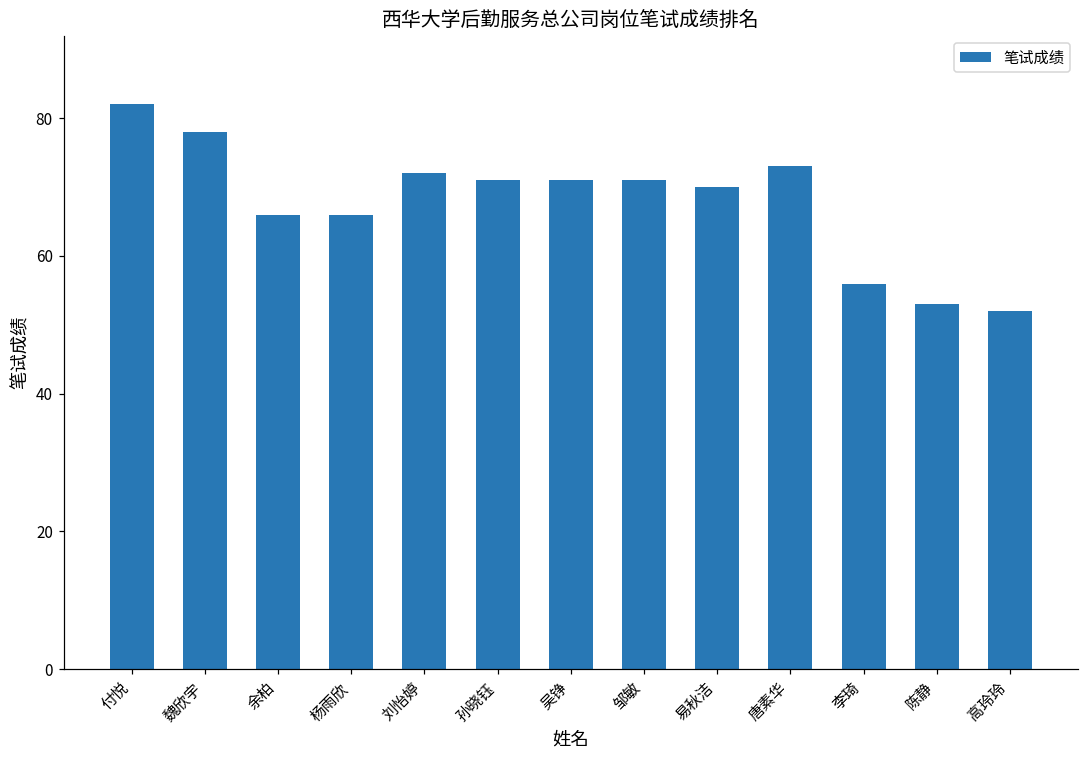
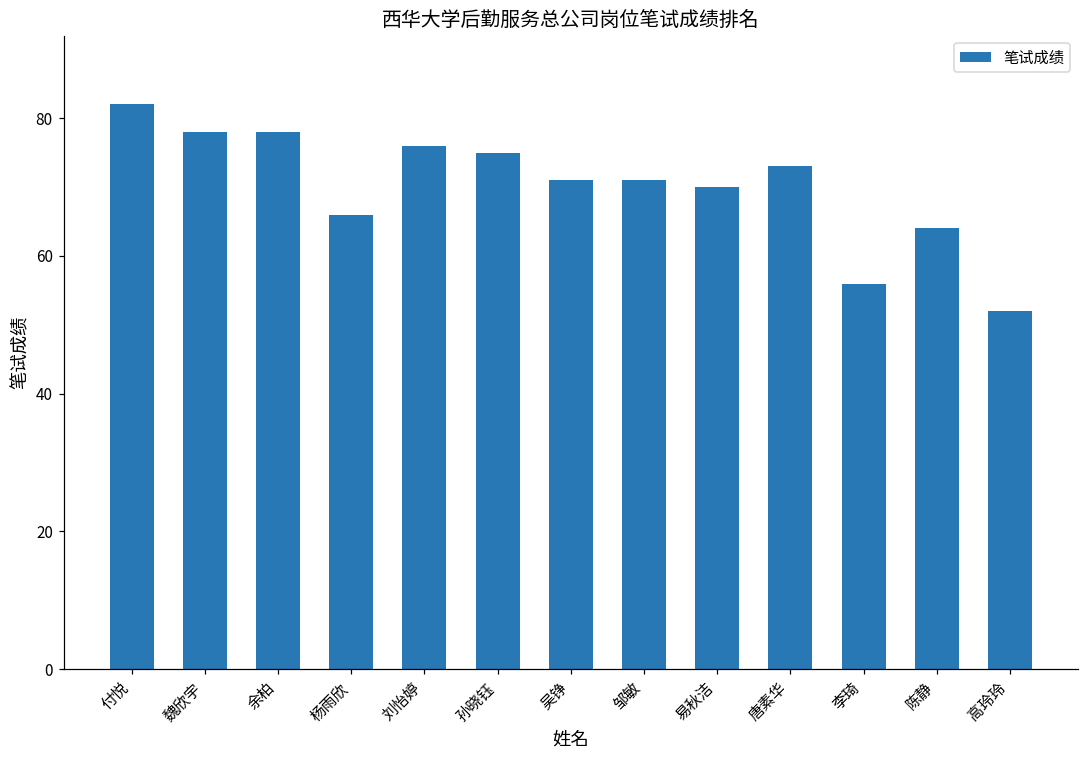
余柏: 66 -> 78
刘怡婷: 72 -> 76
孙晓钰: 71 -> 75
陈静: 53 -> 64
